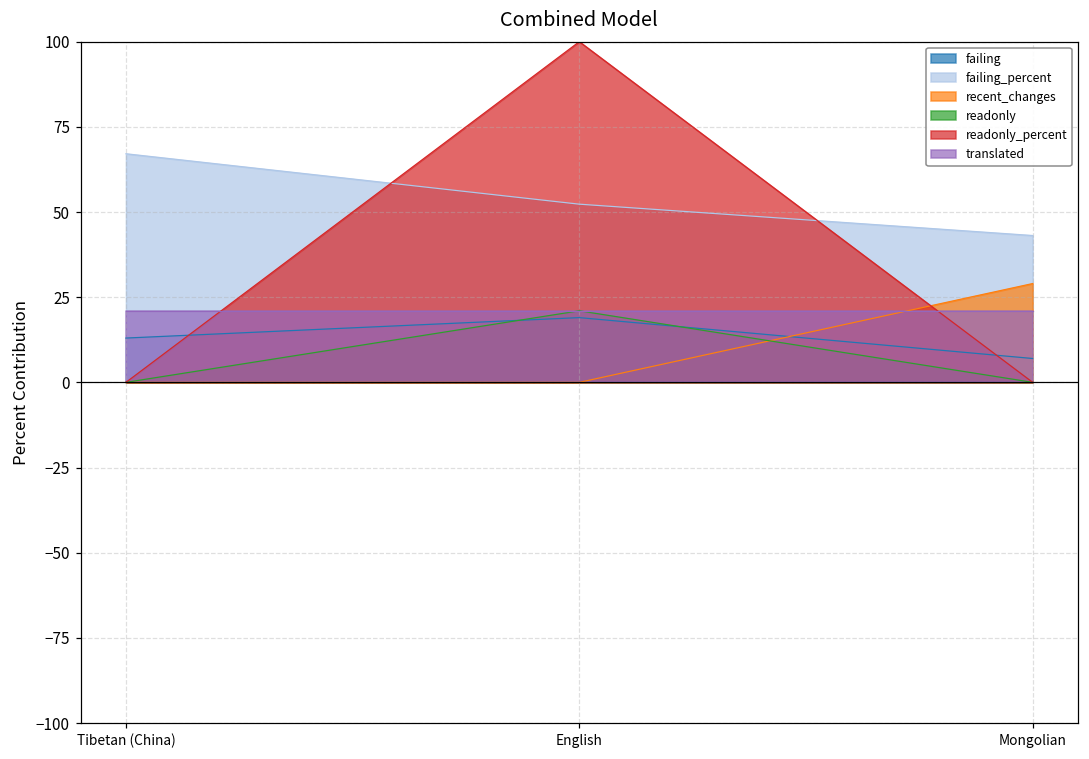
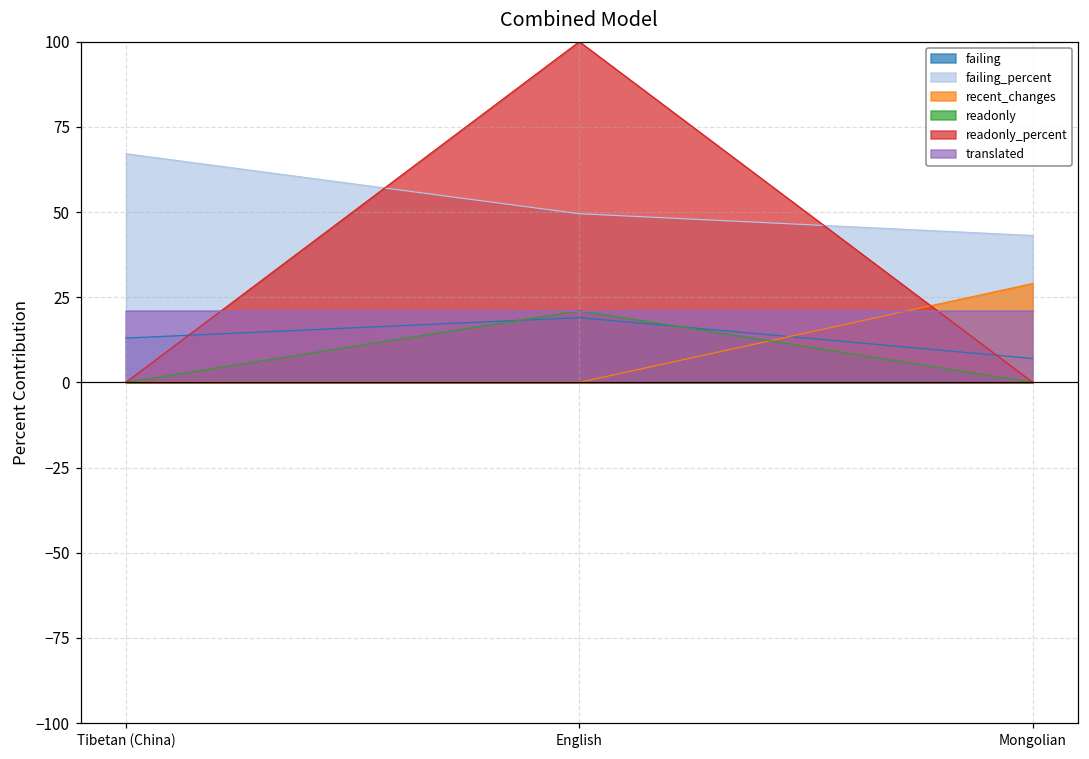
failing_percent, English: 52 -> 50
